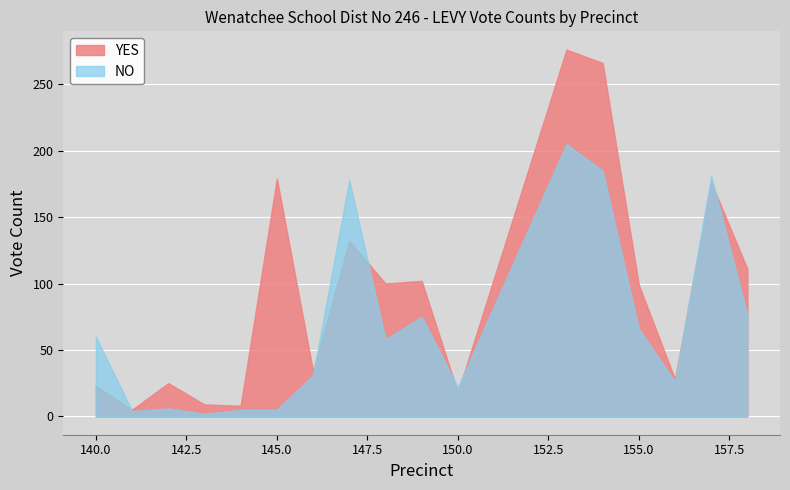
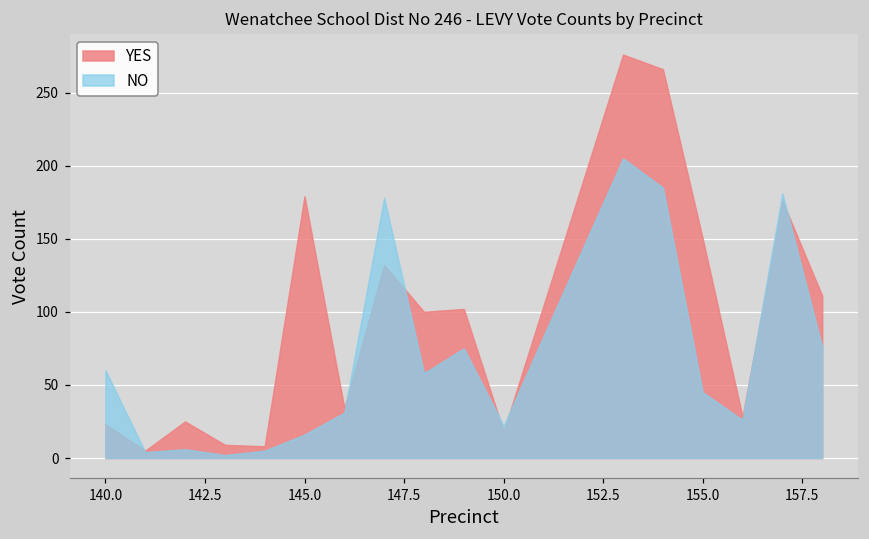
NO, 145.0: 5 -> 16
YES, 155.0: 99 -> 150
NO, 155.0: 66 -> 45
